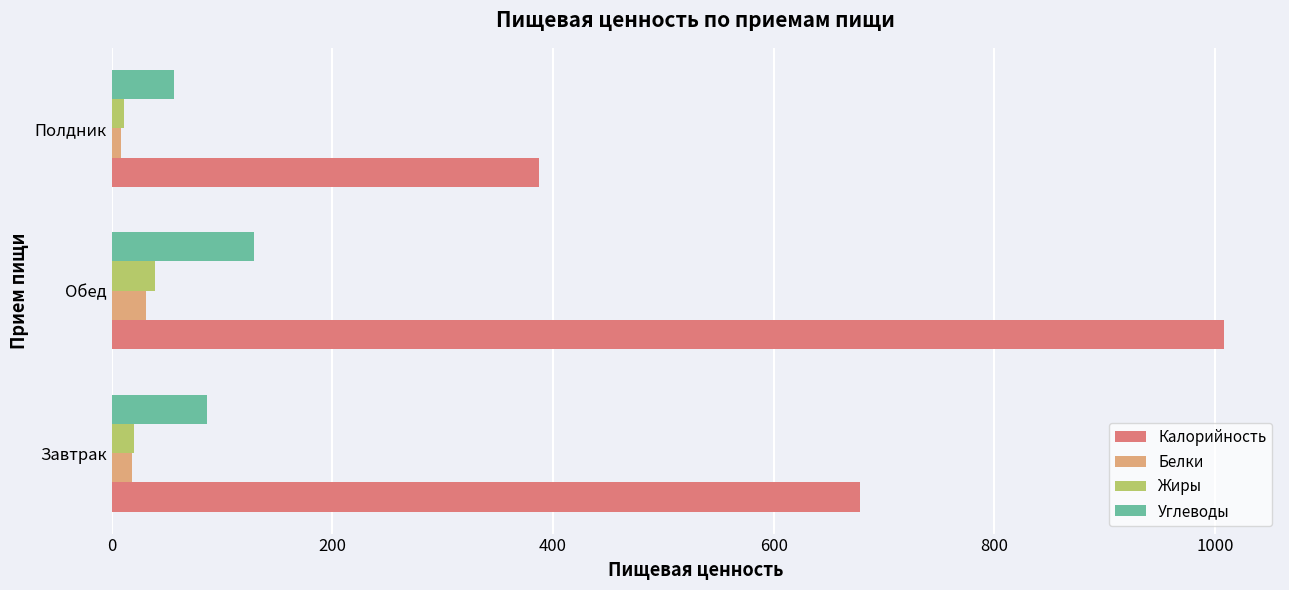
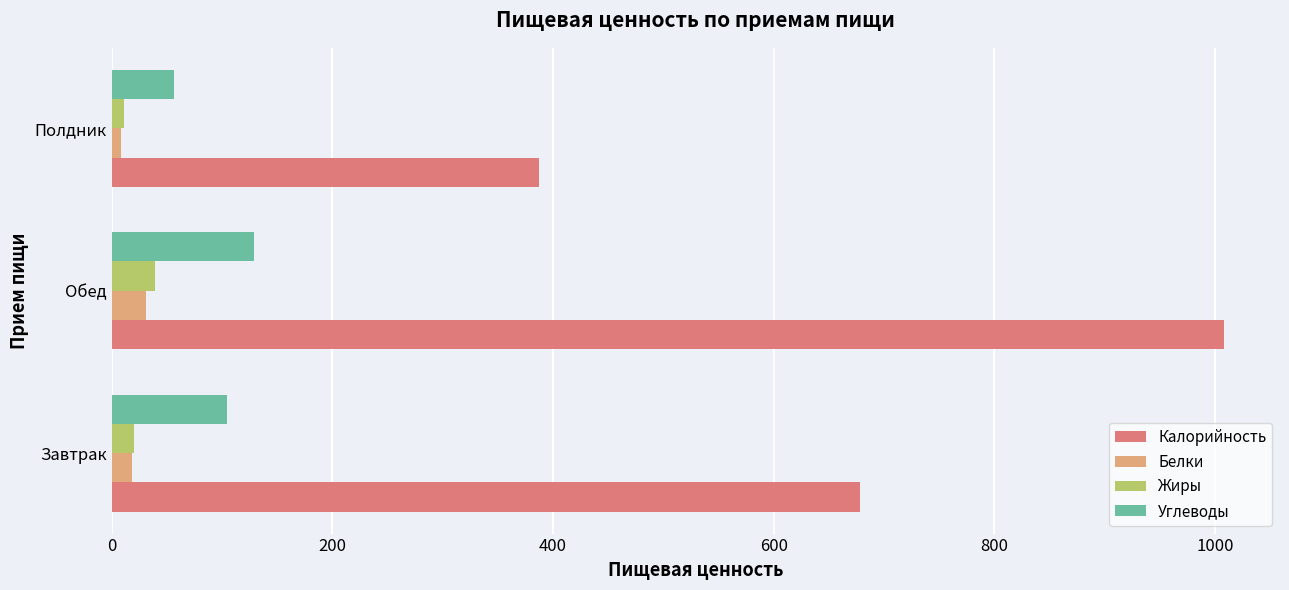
Углеводы, Завтрак: 87 -> 105
